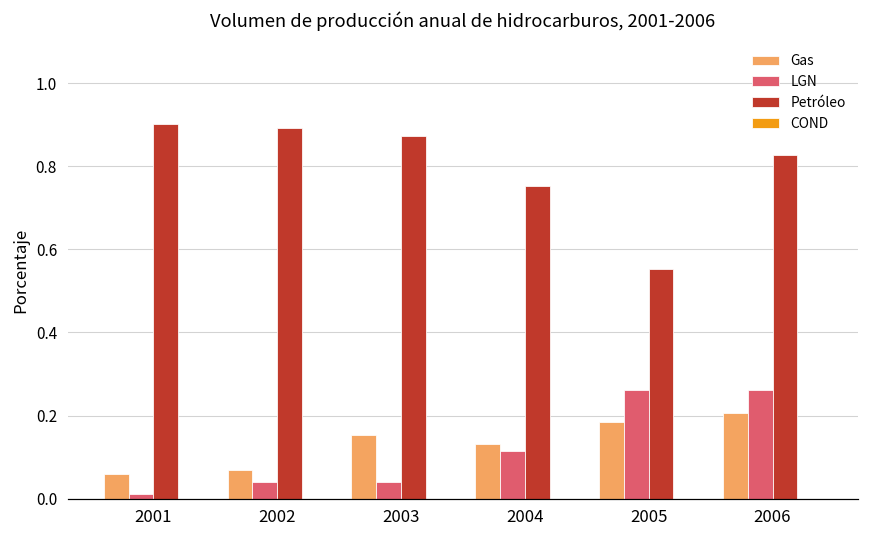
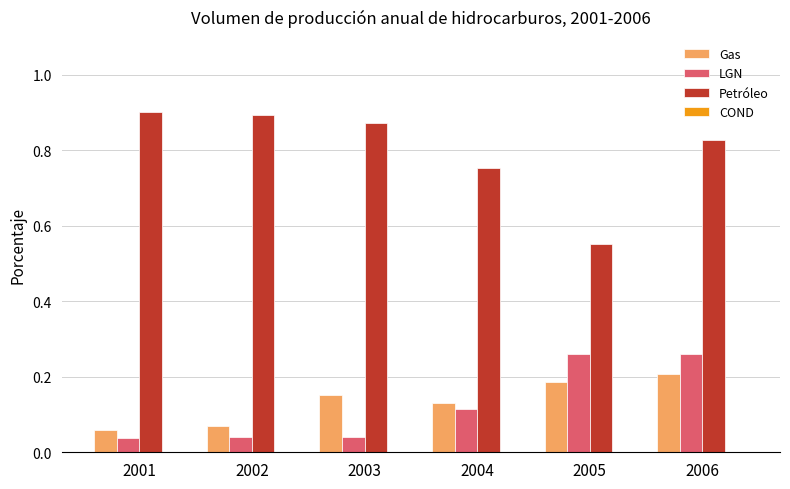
LGN, 2001: 0.01 -> 0.04
